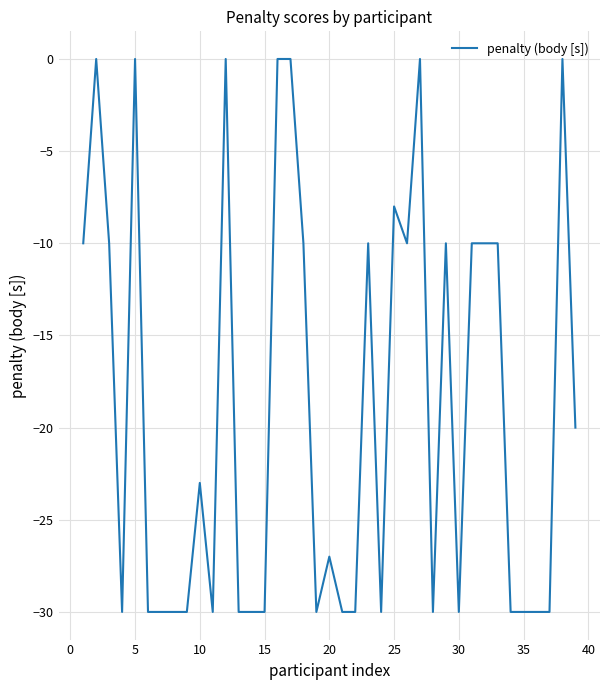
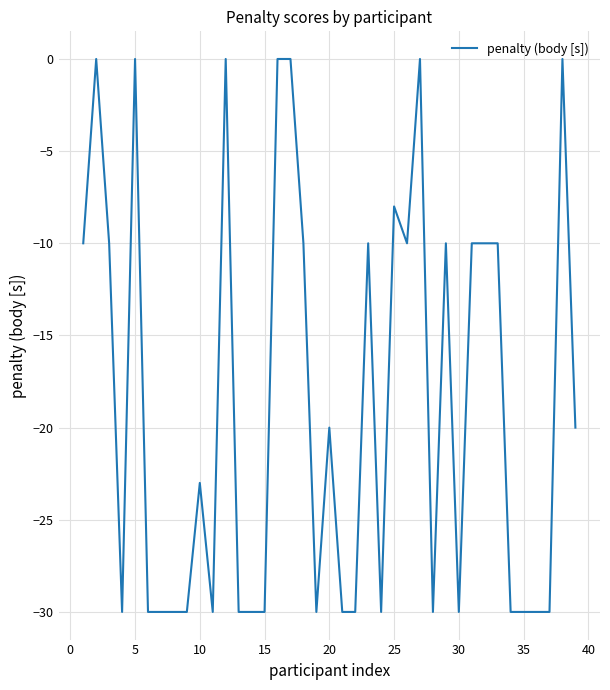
20: -27 -> -20
